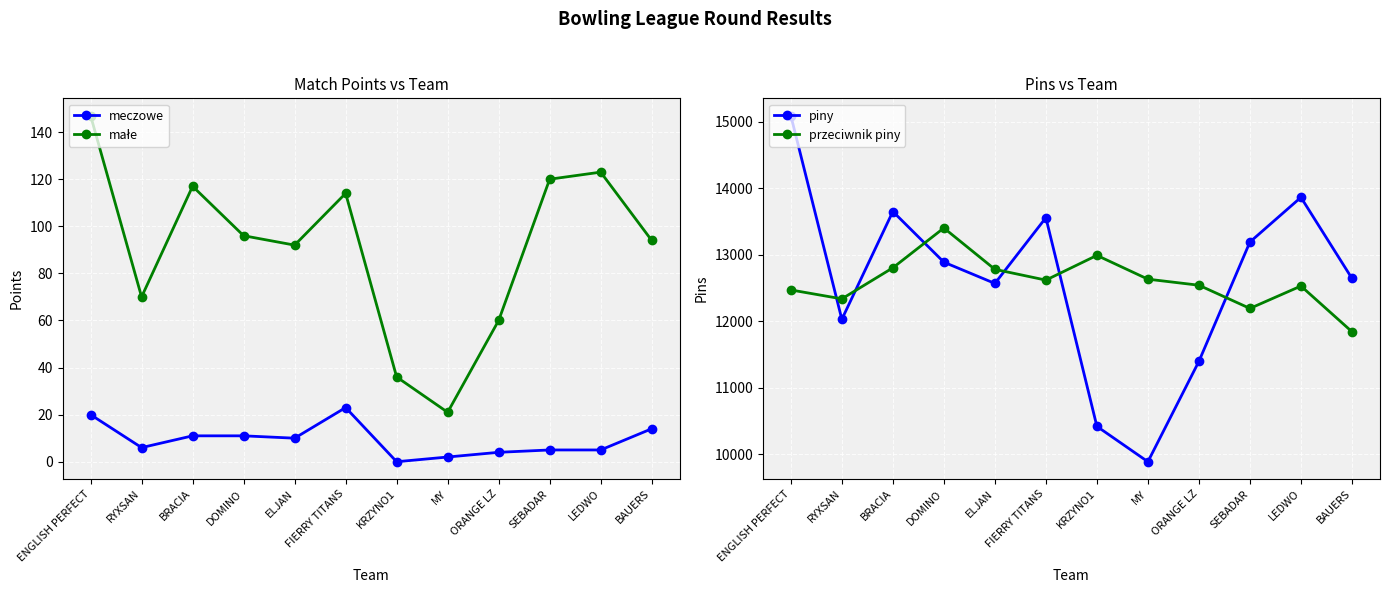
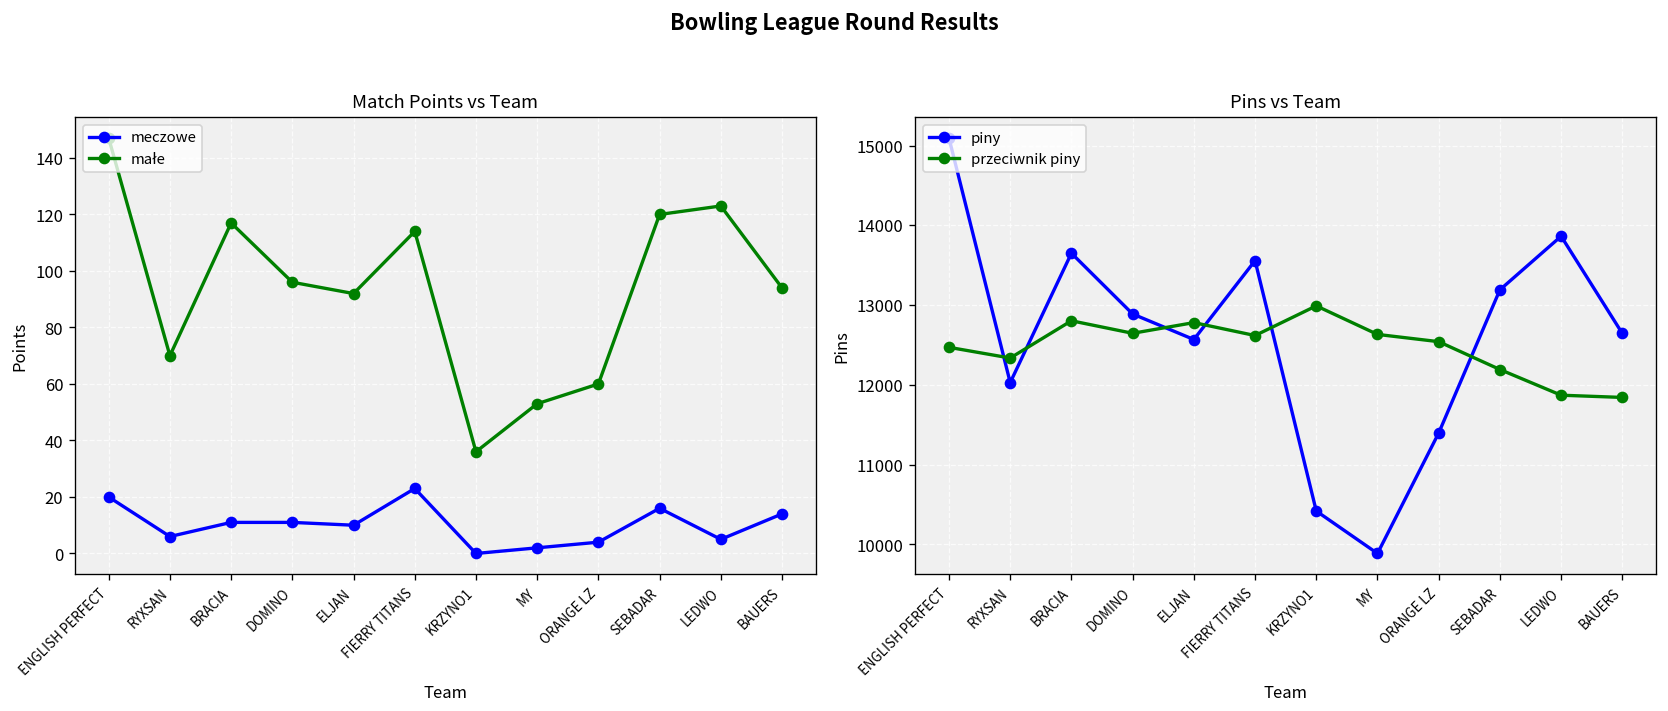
Match Points vs Team, małe, MY: 21 -> 53
Match Points vs Team, meczowe, SEBADAR: 5 -> 16
Pins vs Team, przeciwnik piny, DOMINO: 13400 -> 12600
Pins vs Team, przeciwnik piny, LEDWO: 12500 -> 11900
